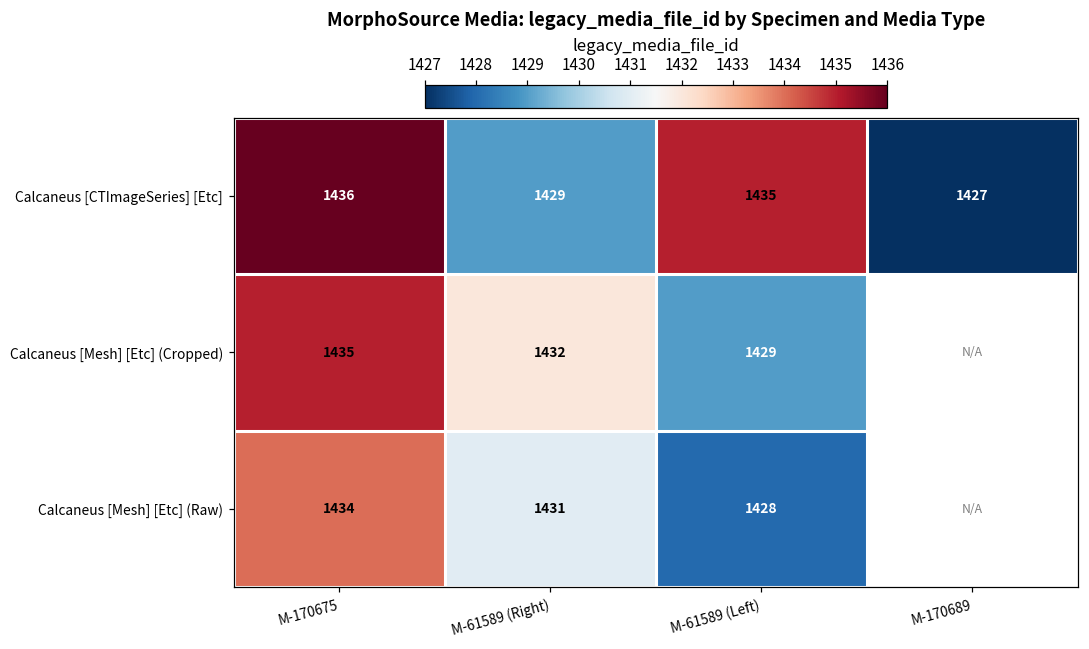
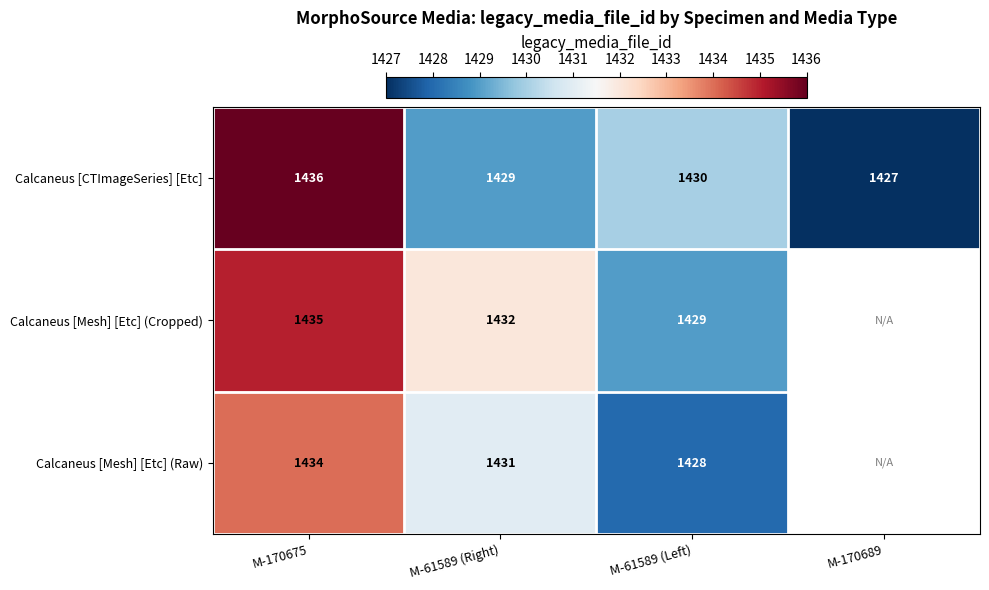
Calcaneus [CTImageSeries] [Etc], M-61589 (Left): 1435 -> 1430
